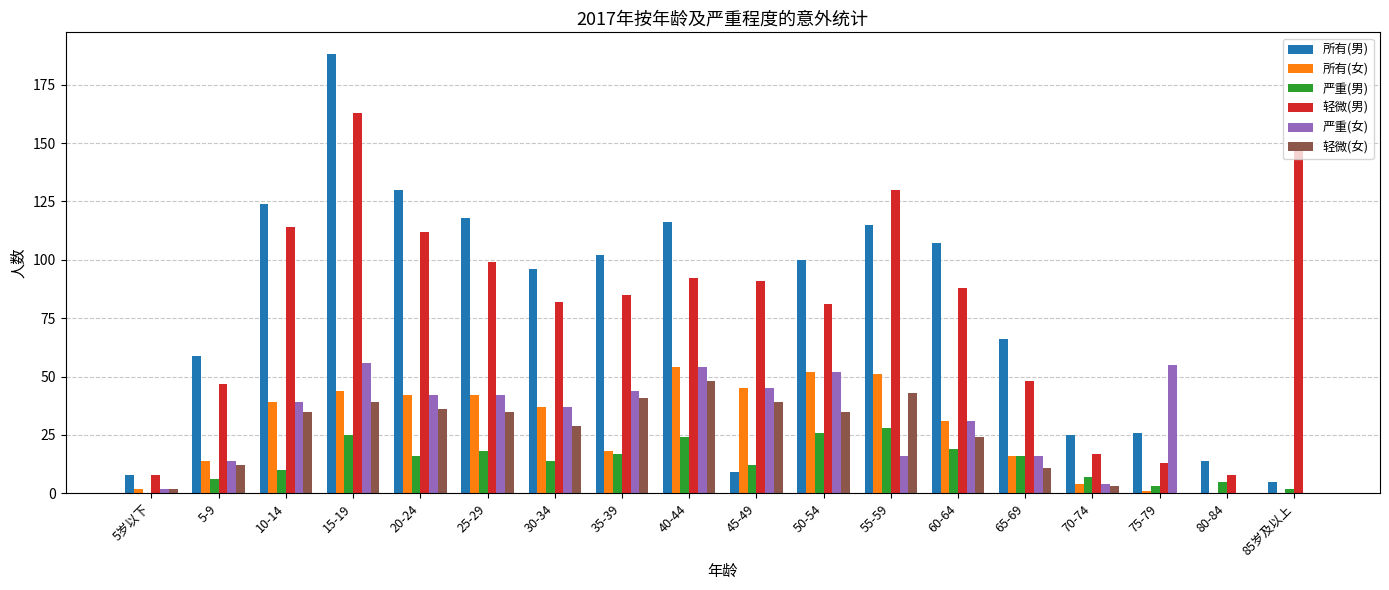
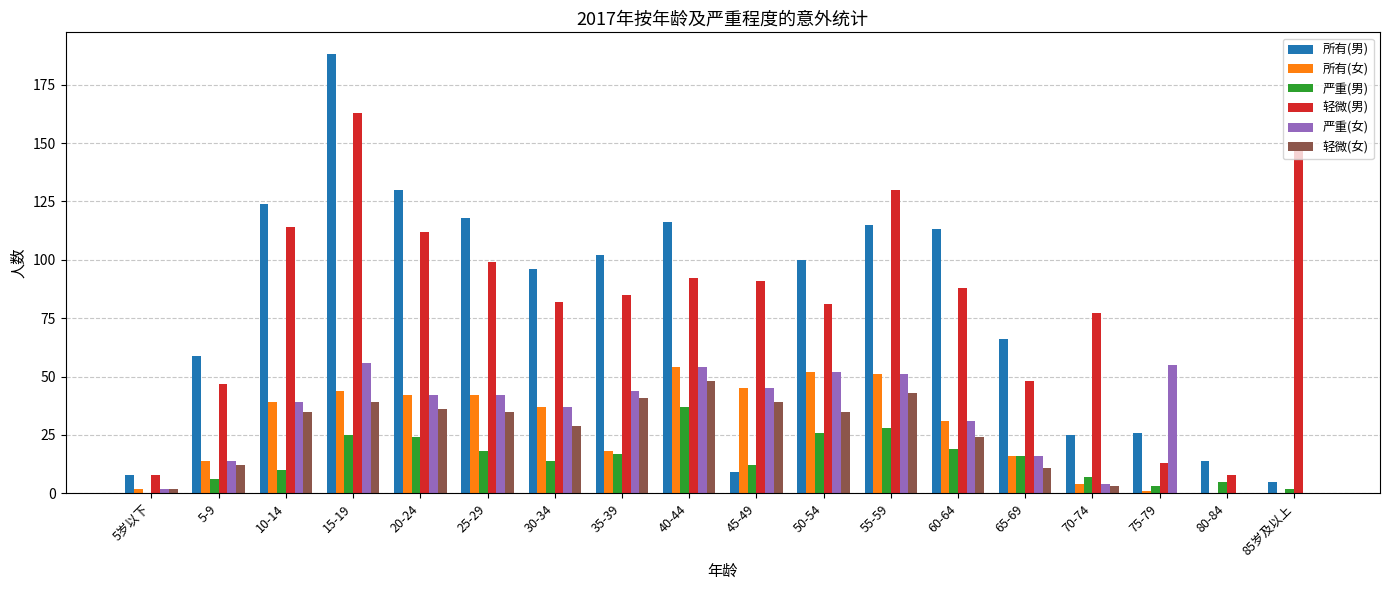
严重(男), 20-24: 16 -> 24
严重(男), 40-44: 24 -> 37
严重(女), 55-59: 16 -> 51
所有(男), 60-64: 107 -> 113
轻微(男), 70-74: 17 -> 77
